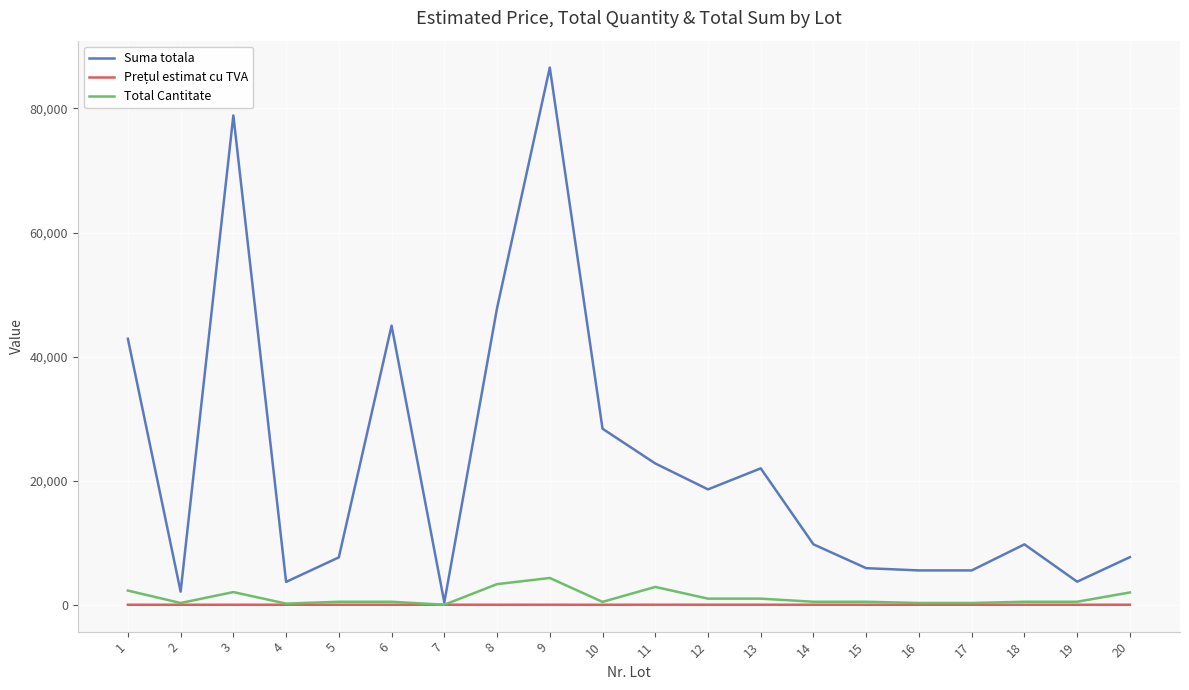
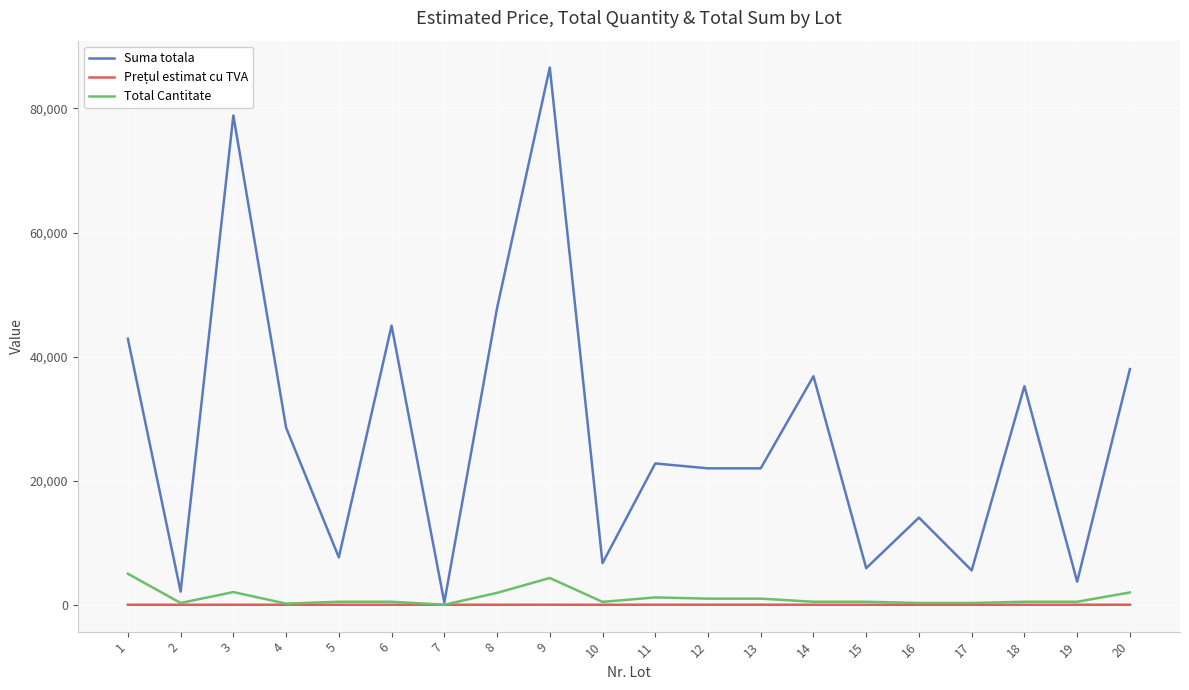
Total Cantitate, 1: 2,000 -> 5,000
Suma totala, 4: 4,000 -> 29,000
Total Cantitate, 8: 3,000 -> 2,000
Suma totala, 10: 28,000 -> 7,000
Total Cantitate, 11: 3,000 -> 1,000
Suma totala, 12: 19,000 -> 22,000
Suma totala, 14: 10,000 -> 37,000
Suma totala, 16: 6,000 -> 14,000
Suma totala, 18: 10,000 -> 35,000
Suma totala, 20: 8,000 -> 38,000
